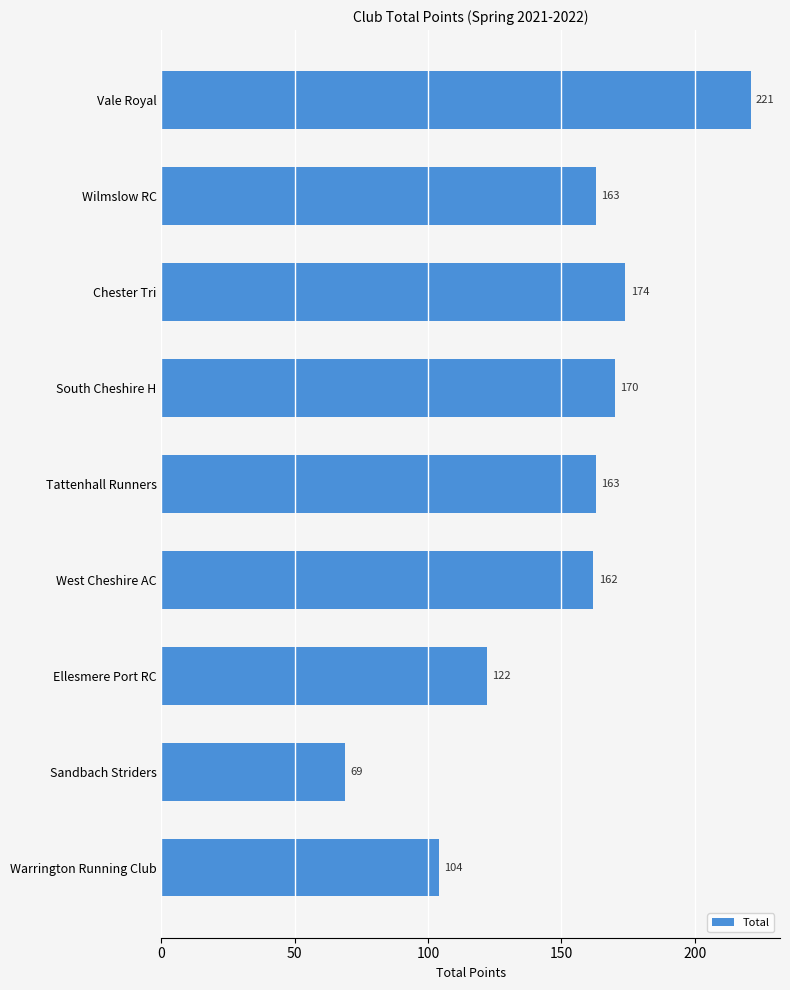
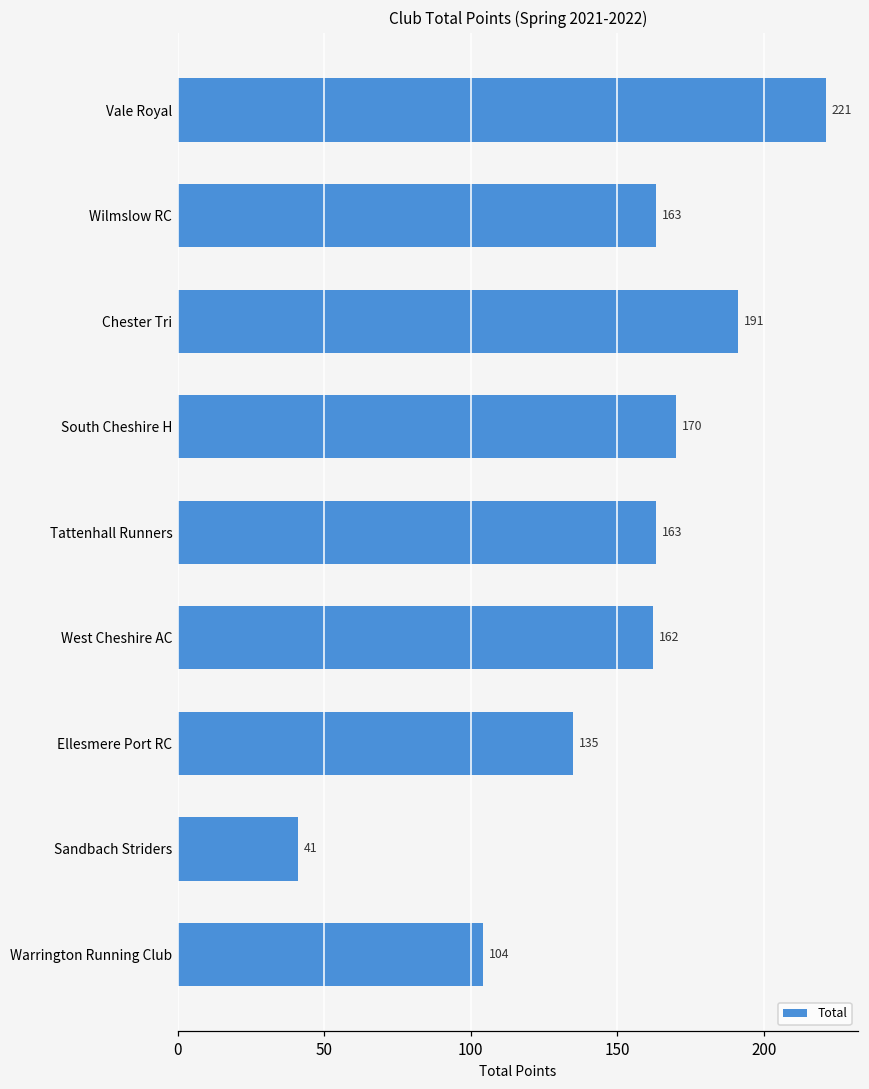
Chester Tri: 174 -> 191
Ellesmere Port RC: 122 -> 135
Sandbach Striders: 69 -> 41
